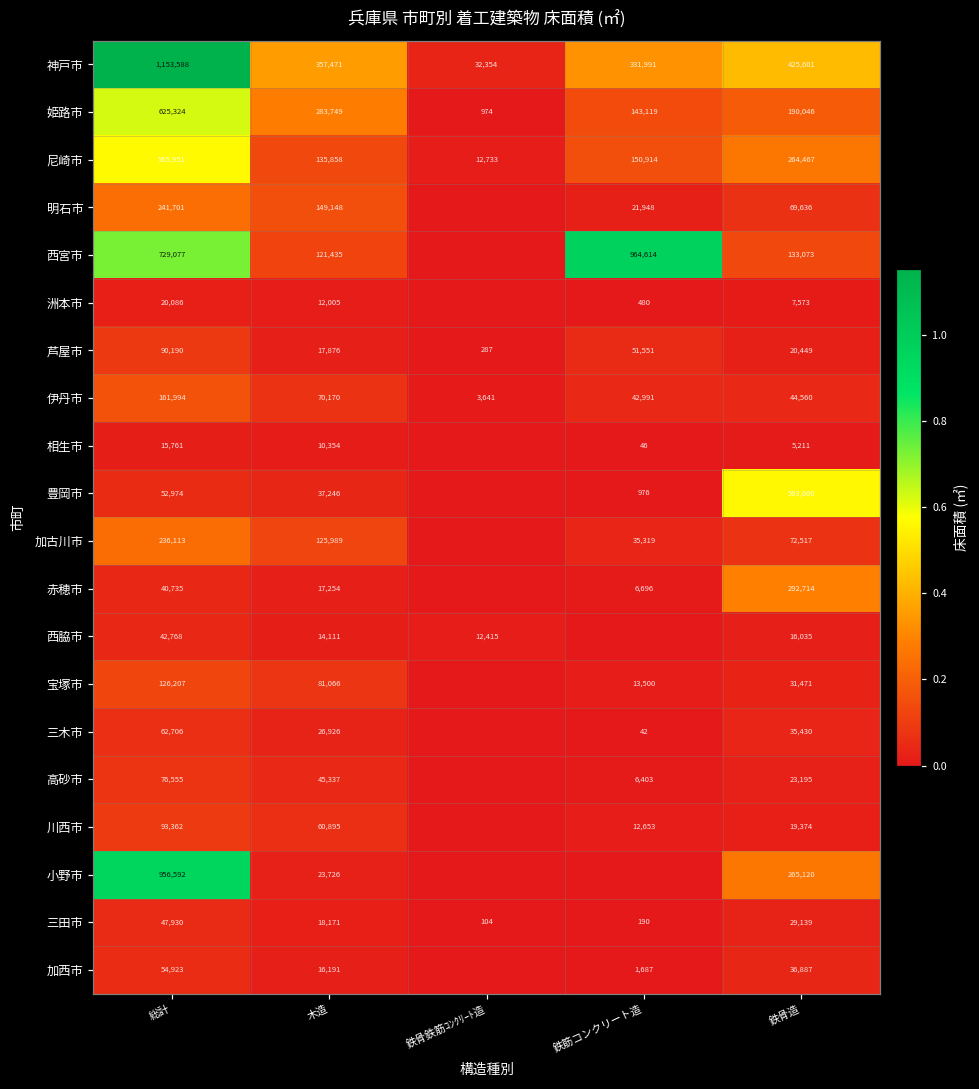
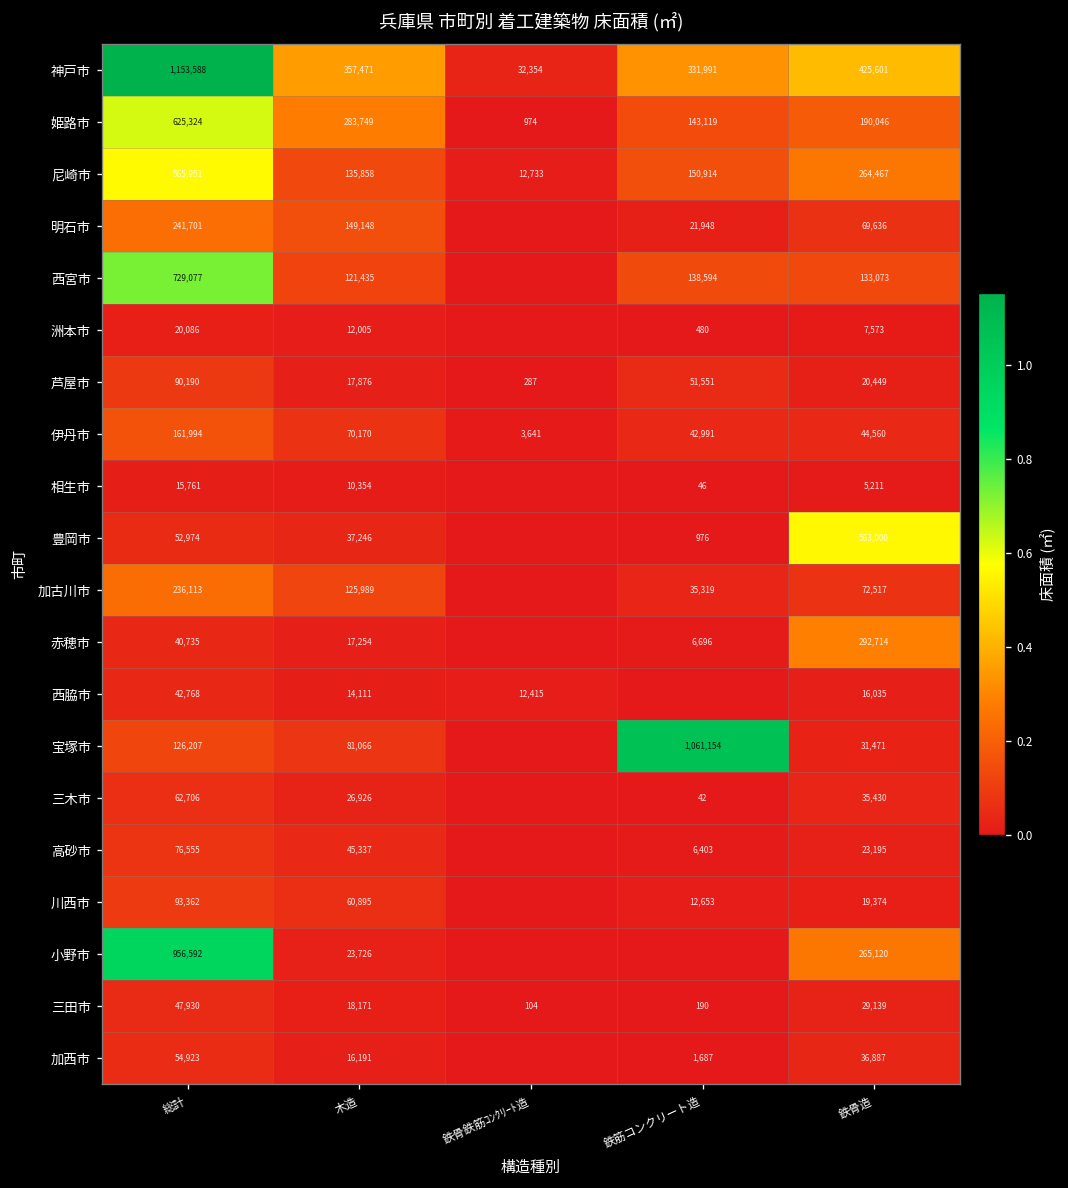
西宮市, 鉄筋コンクリート造: 964,614 -> 138,594
宝塚市, 鉄筋コンクリート造: 13,500 -> 1,061,154
